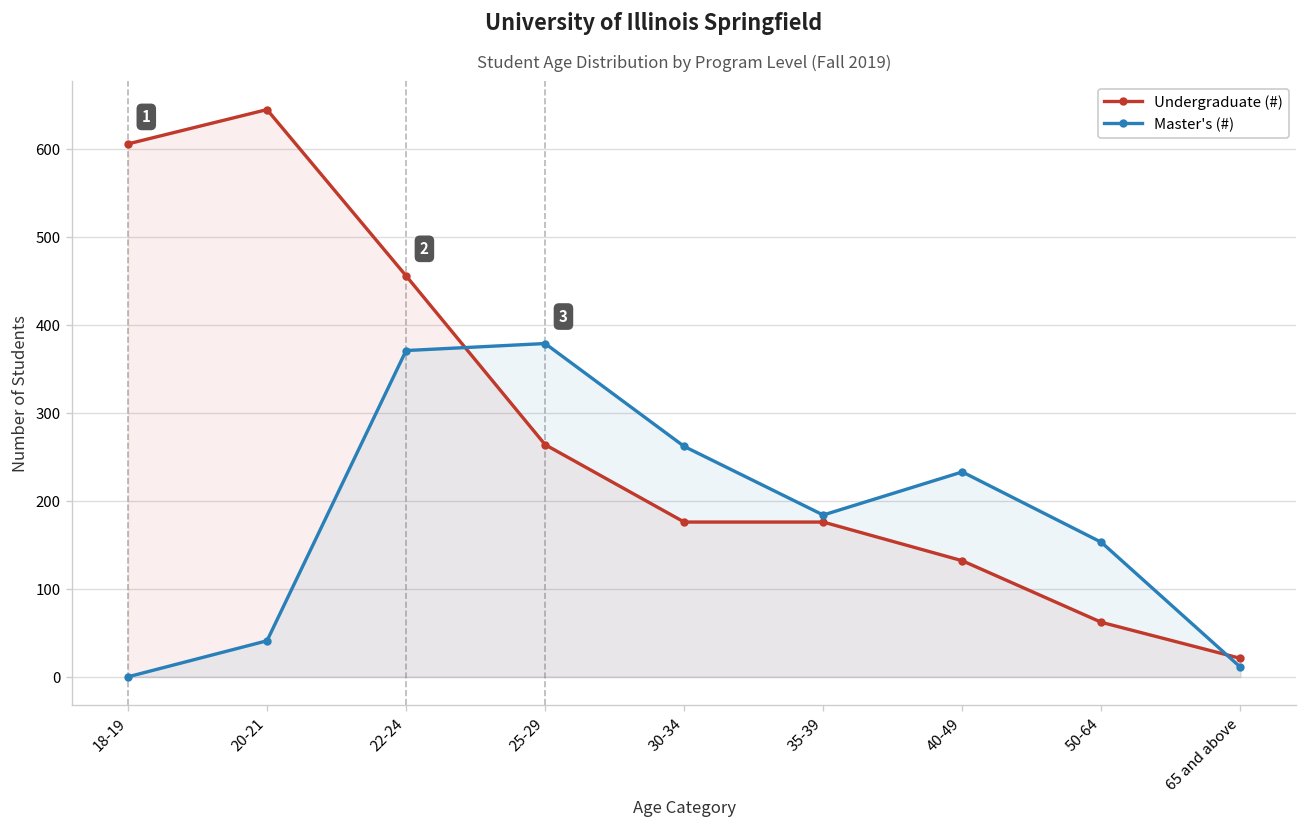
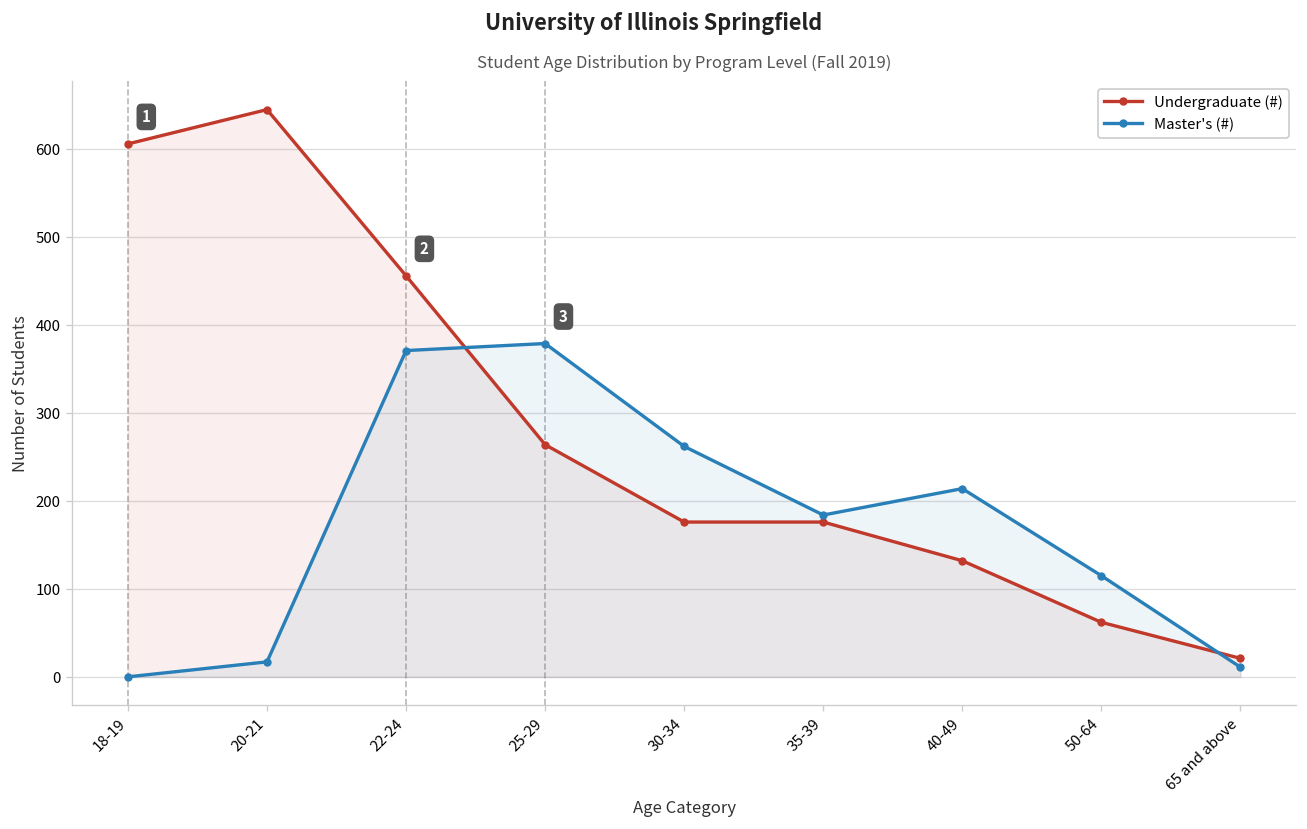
Master's (#), 20-21: 40 -> 20
Master's (#), 40-49: 230 -> 210
Master's (#), 50-64: 150 -> 120
